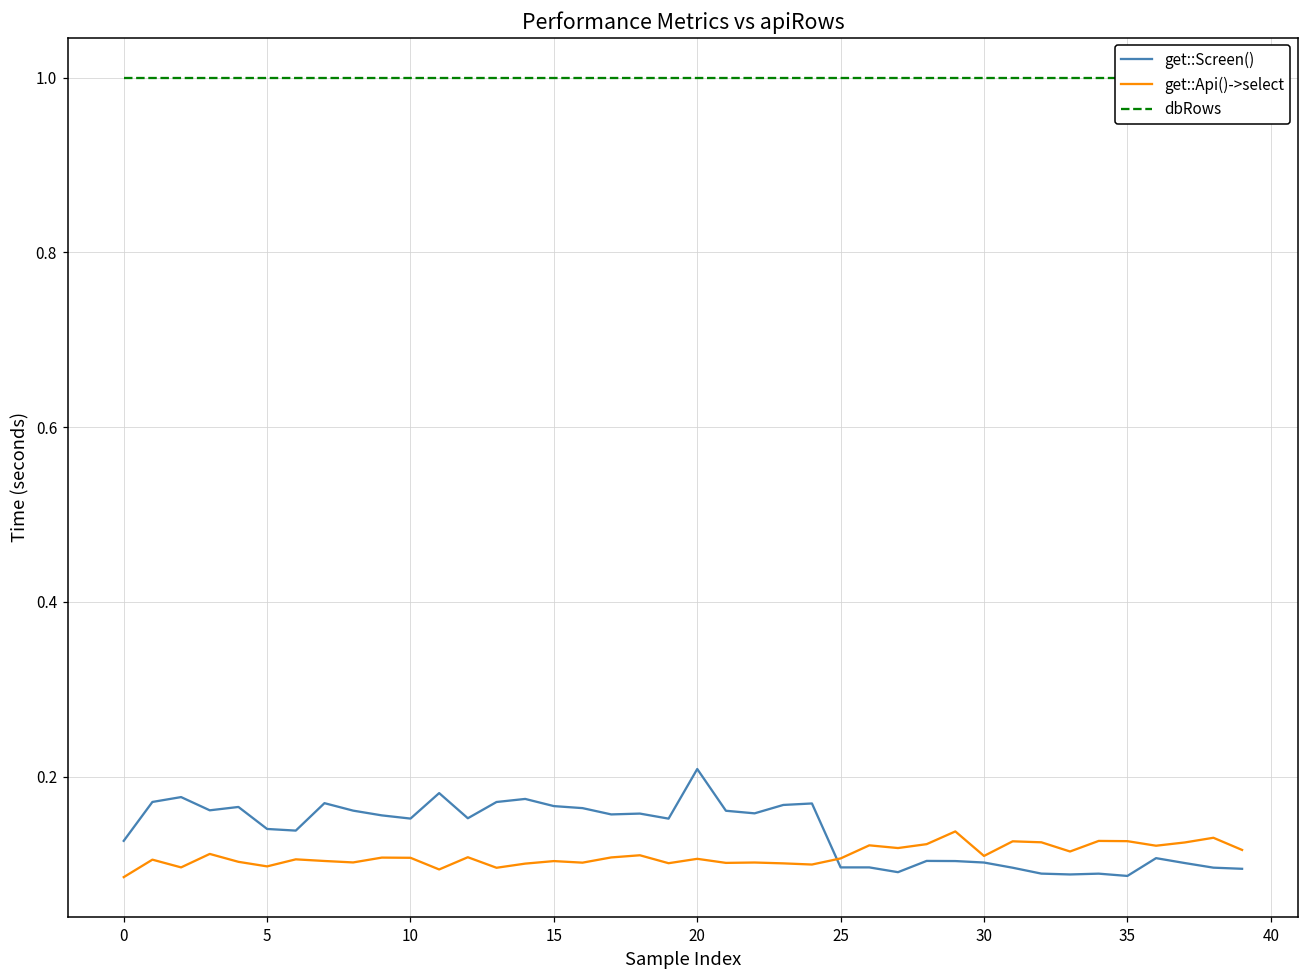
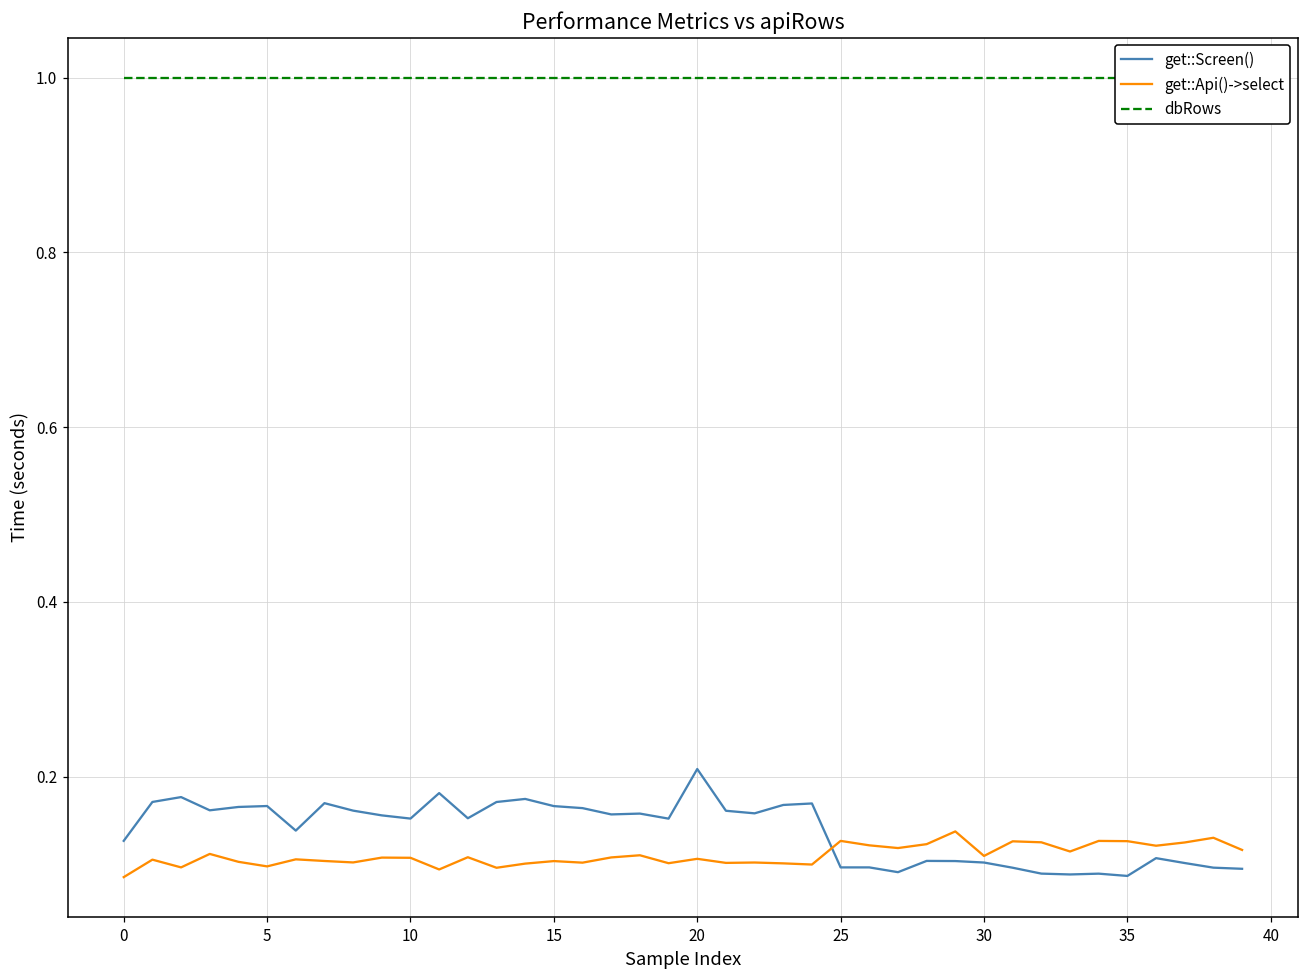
get::Screen(), 5: 0.14 -> 0.17
get::Api()->select, 25: 0.11 -> 0.13
